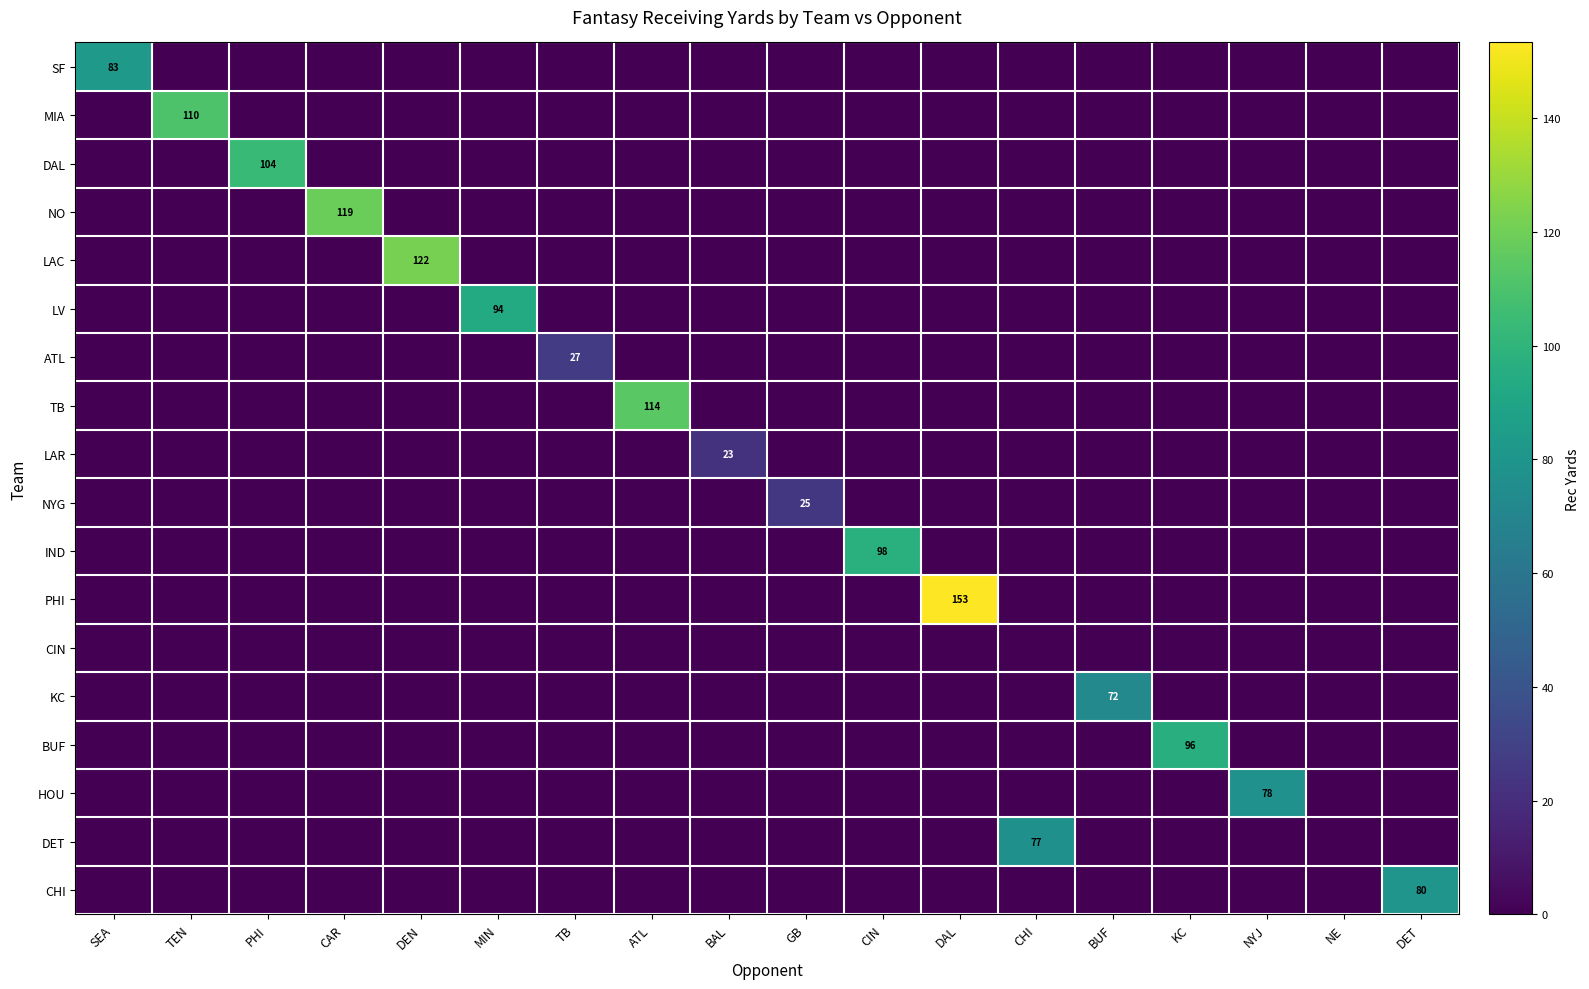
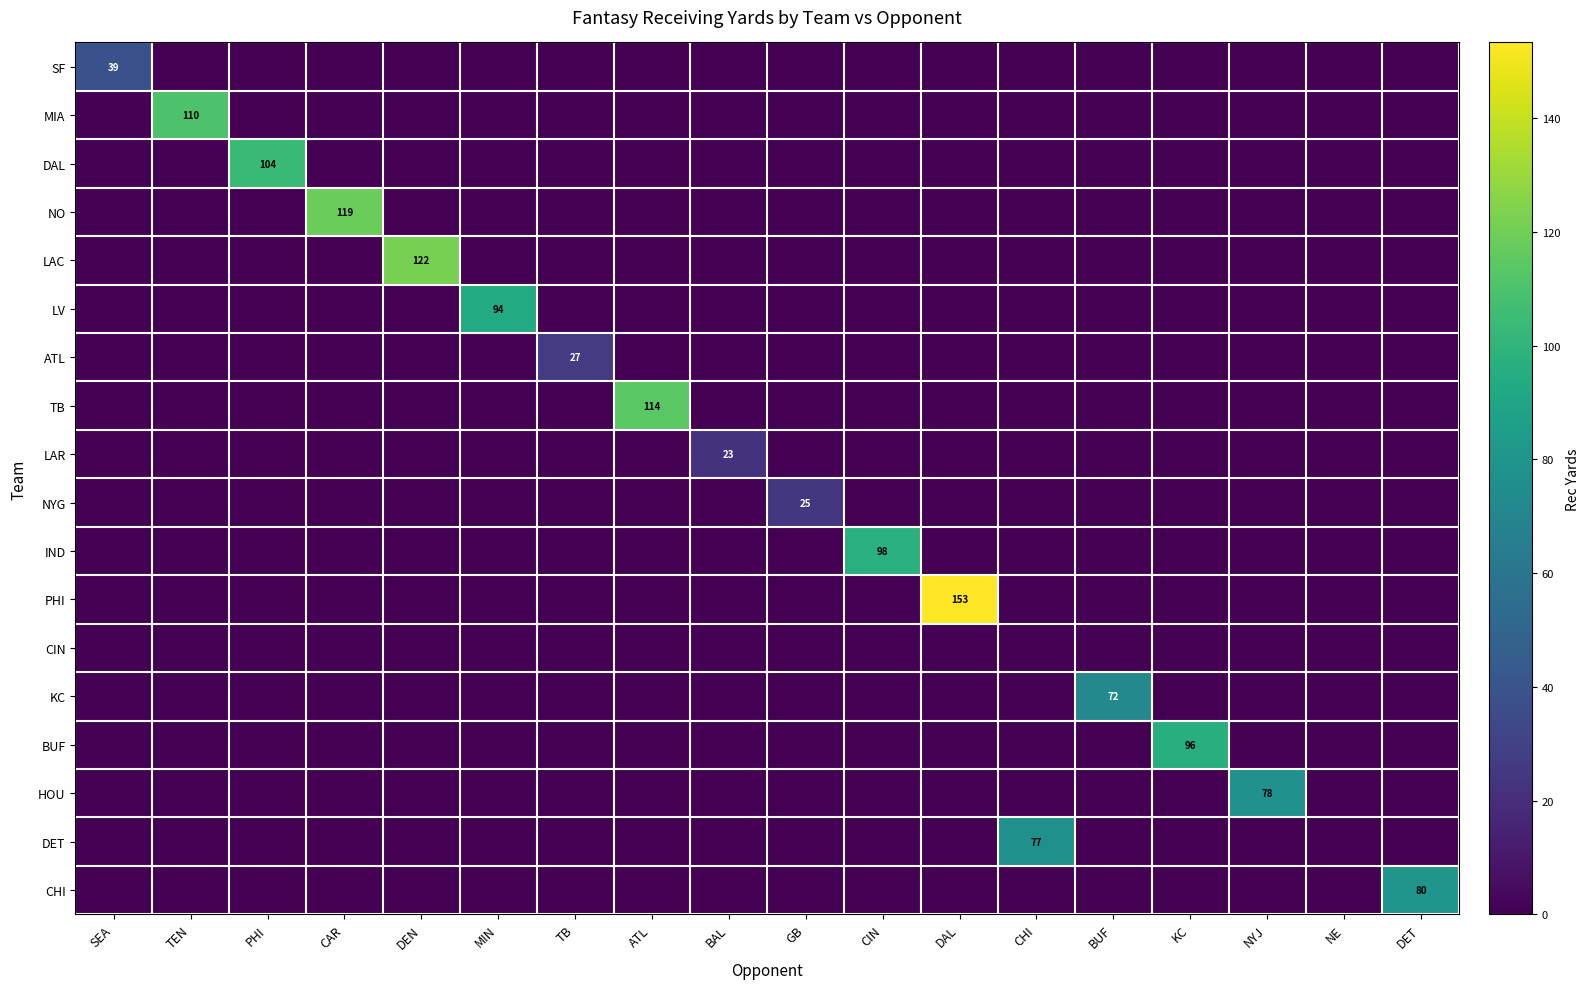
SF, SEA: 83 -> 39
